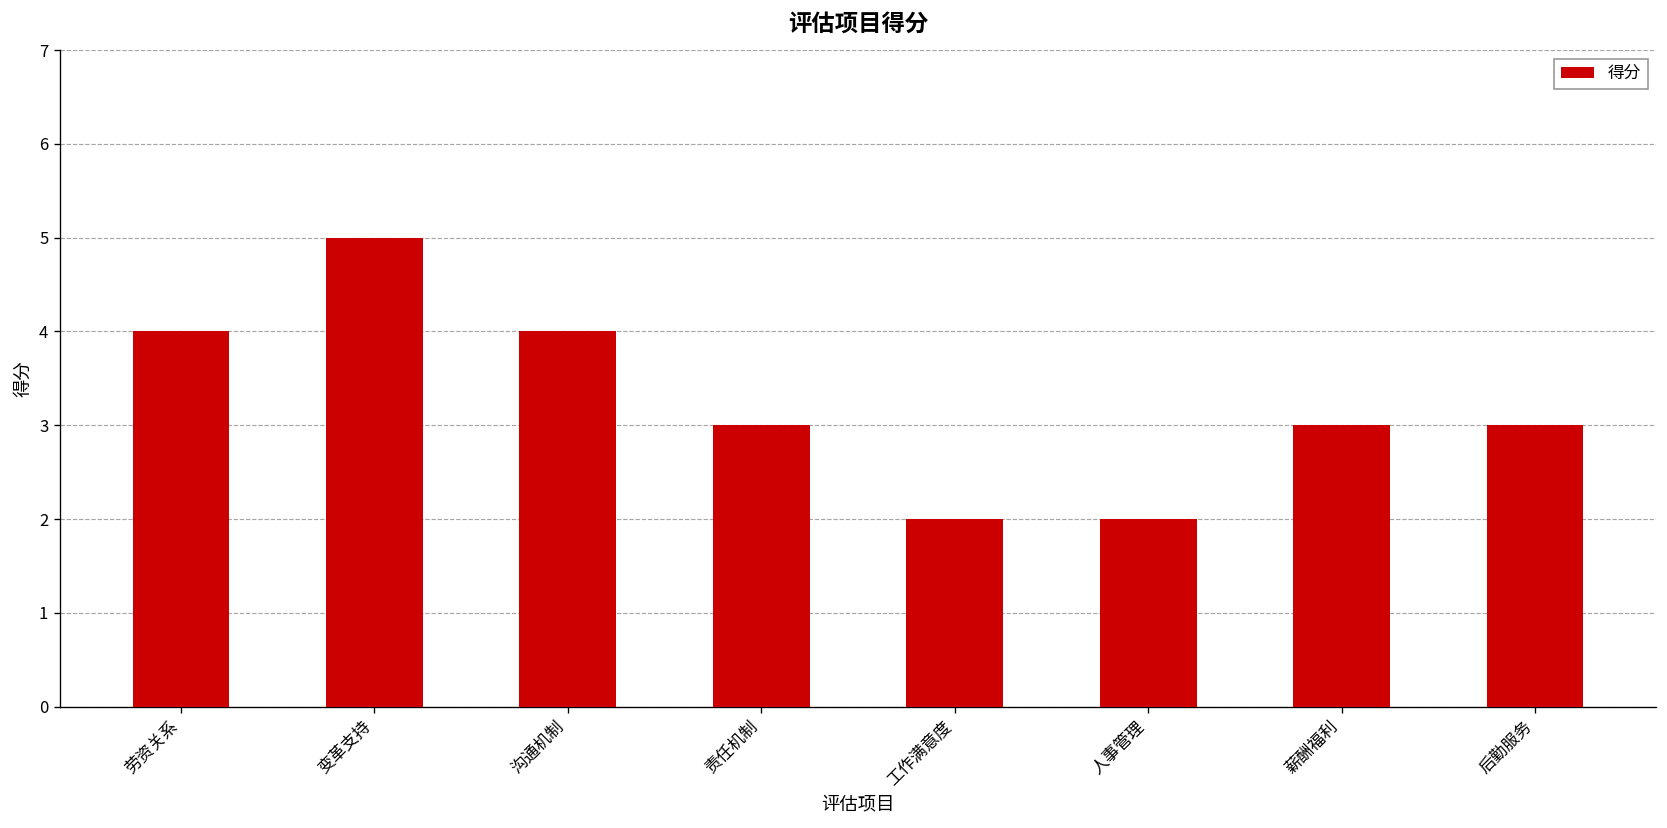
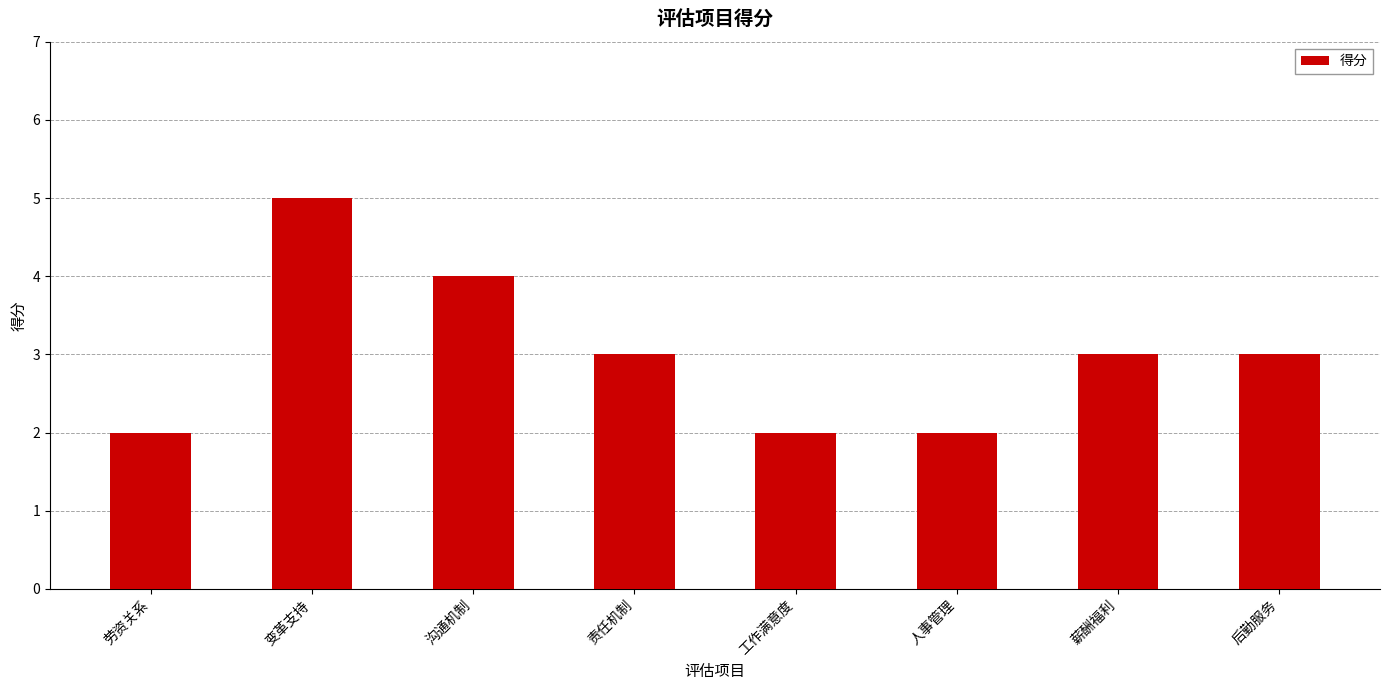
劳资关系: 4 -> 2
